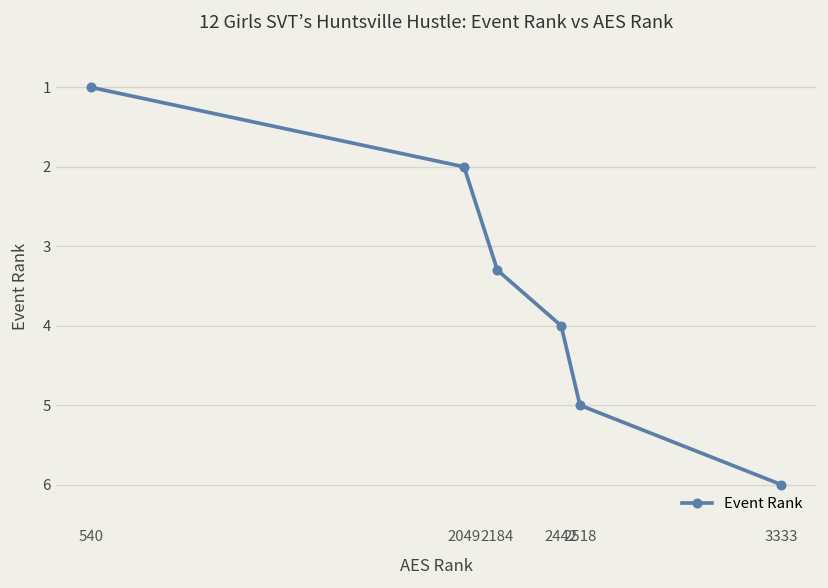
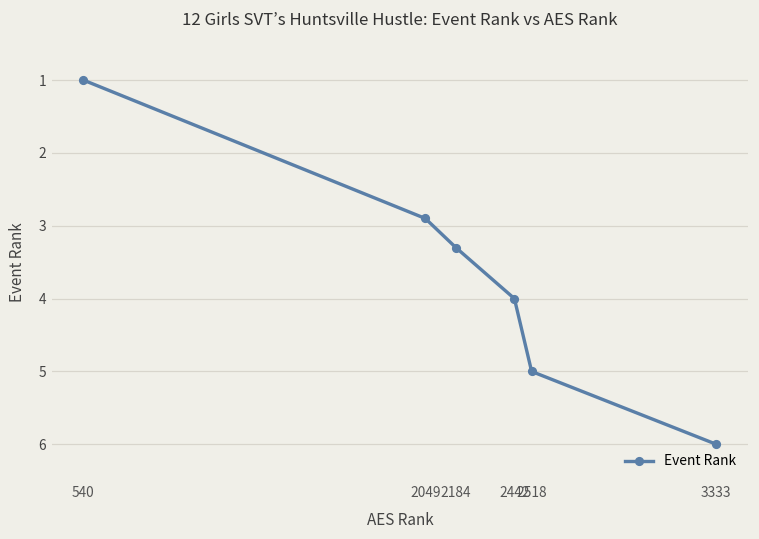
2049: 2.0 -> 2.9
